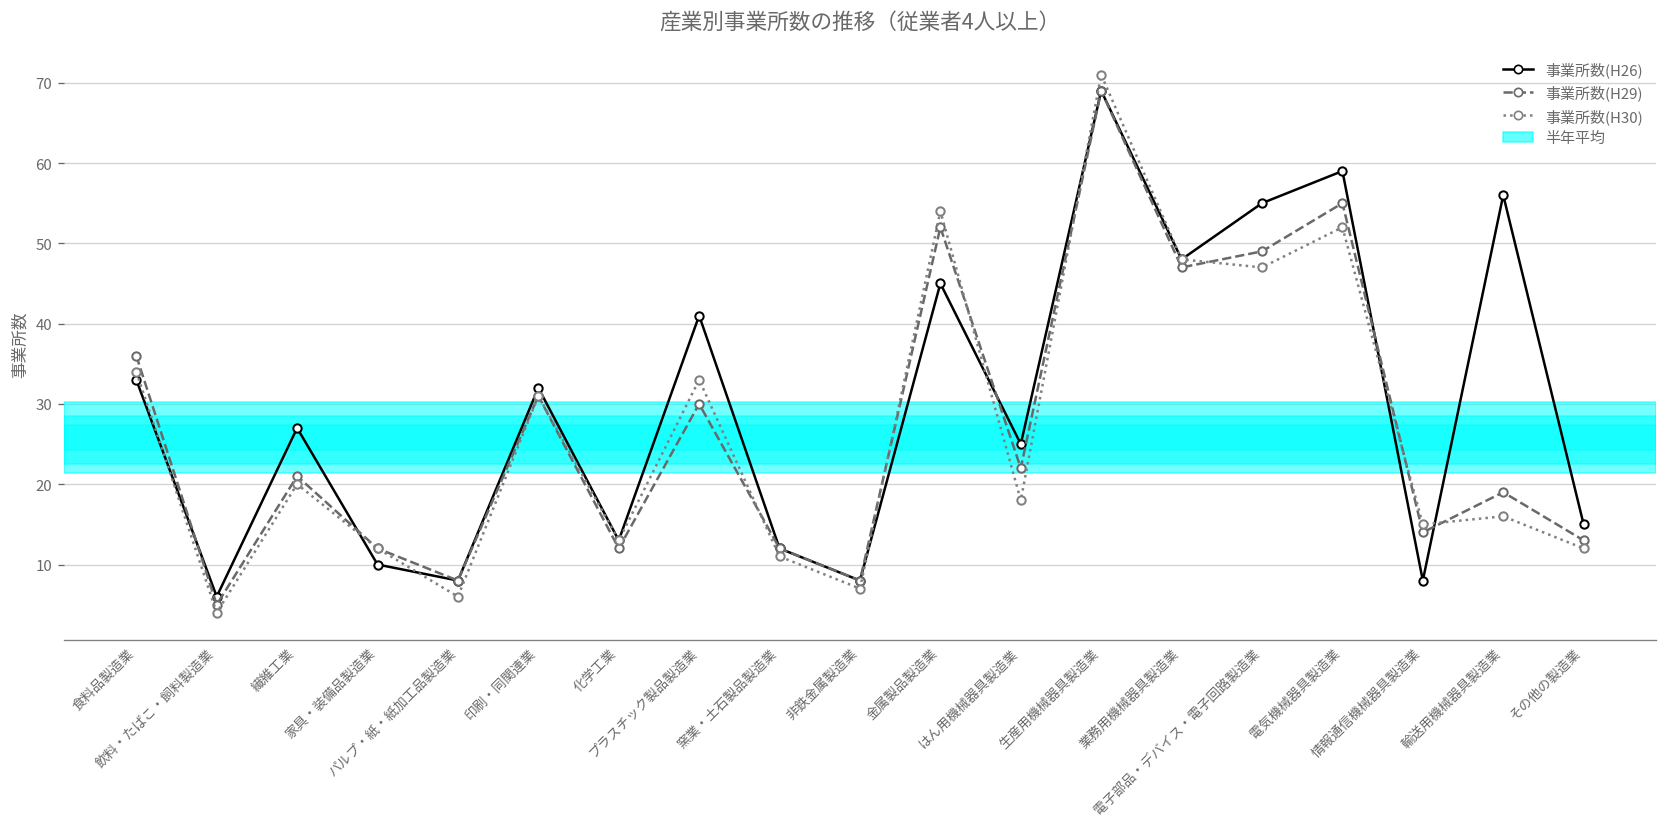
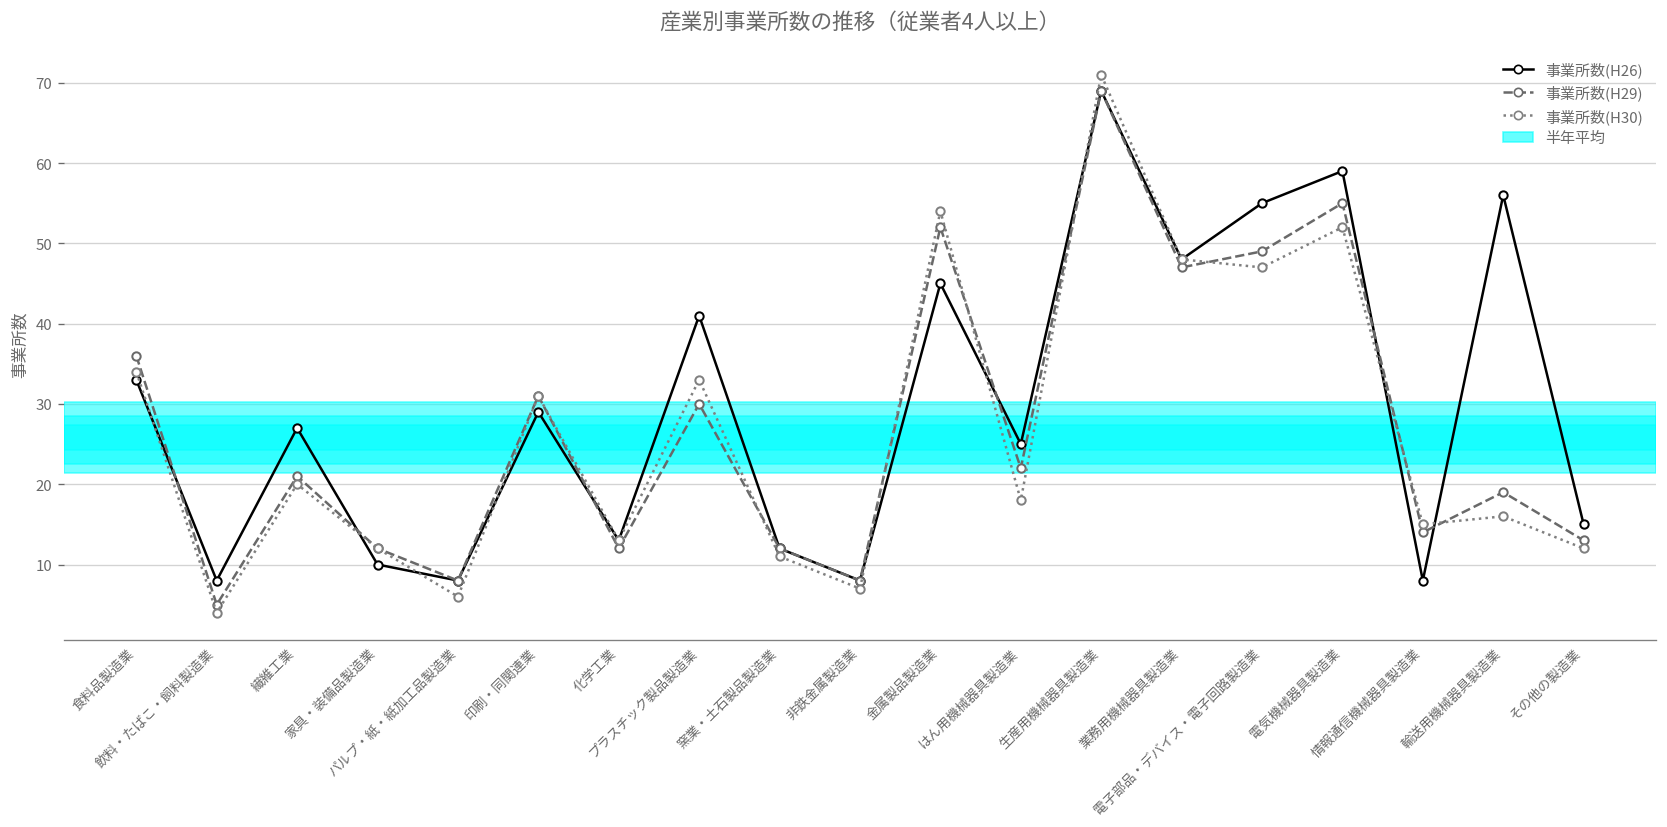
事業所数(H26), 飲料・たばこ・飼料製造業: 6 -> 8
事業所数(H26), 印刷・同関連業: 32 -> 29
